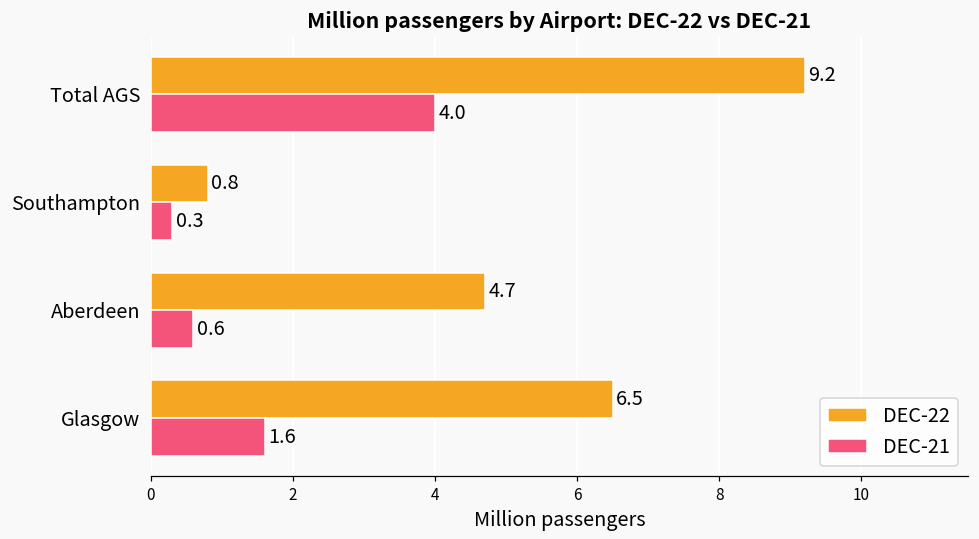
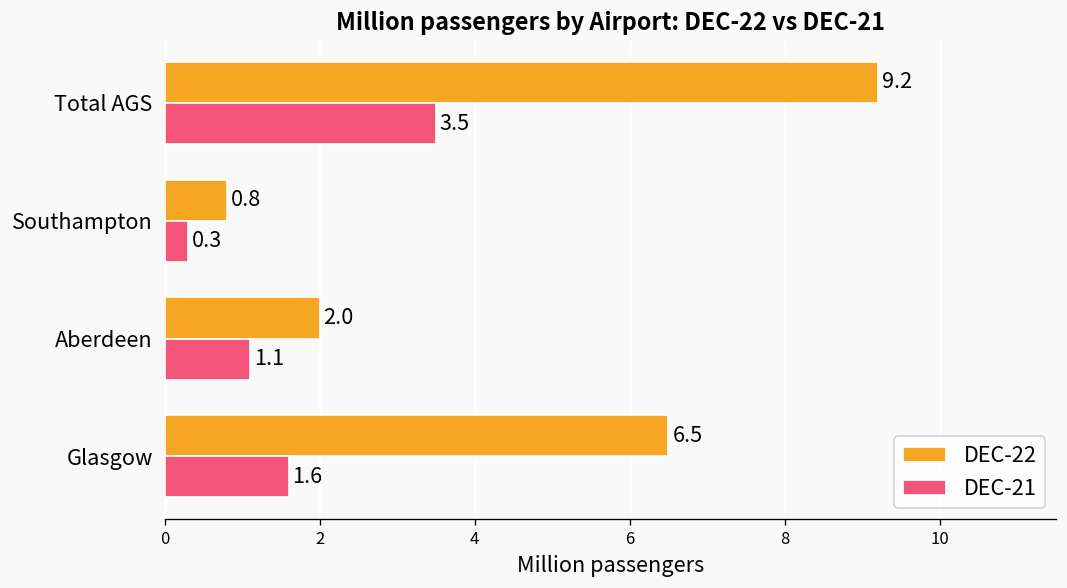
DEC-21, Total AGS: 4.0 -> 3.5
DEC-22, Aberdeen: 4.7 -> 2.0
DEC-21, Aberdeen: 0.6 -> 1.1
